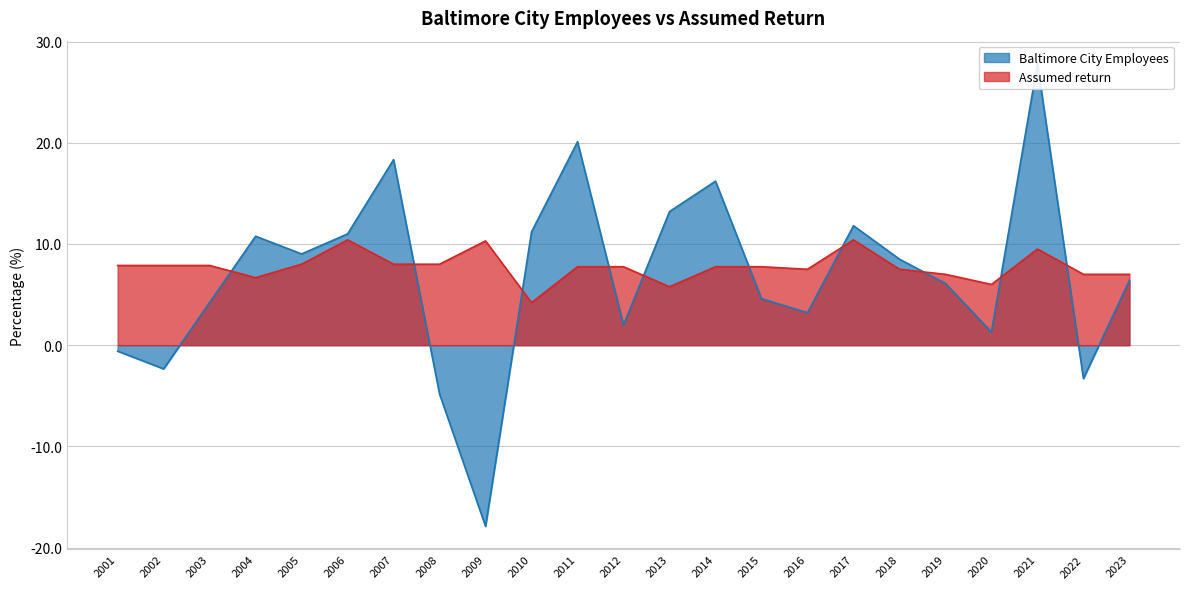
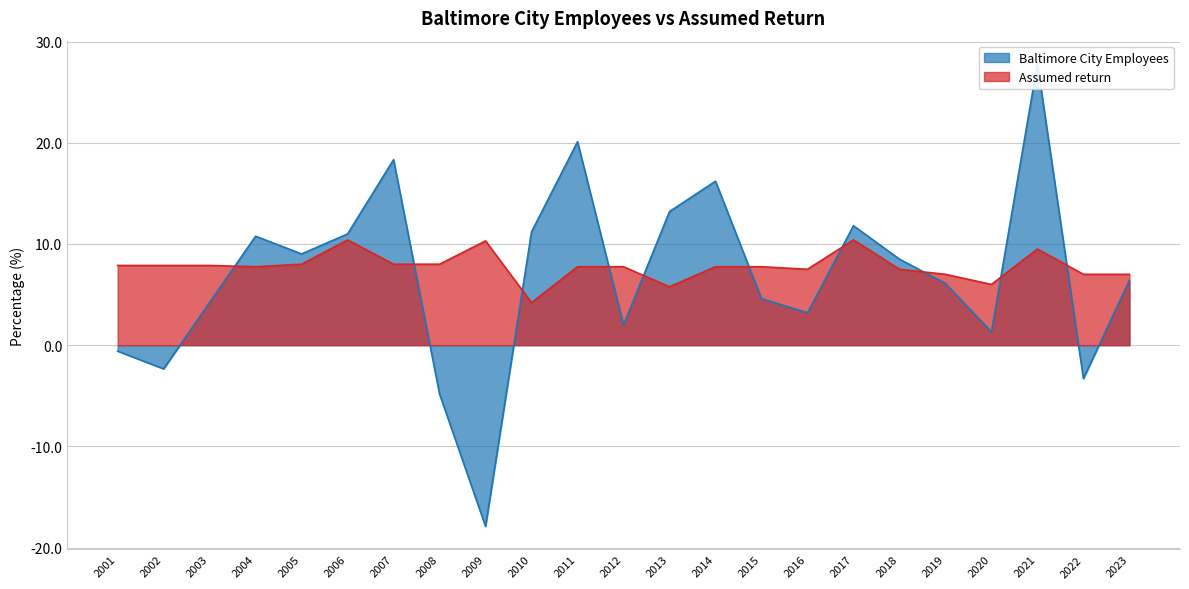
Assumed return, 2004: 6.7 -> 7.8
